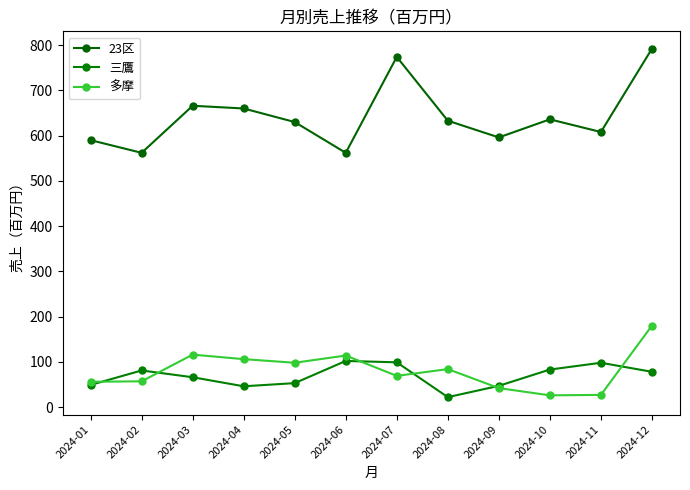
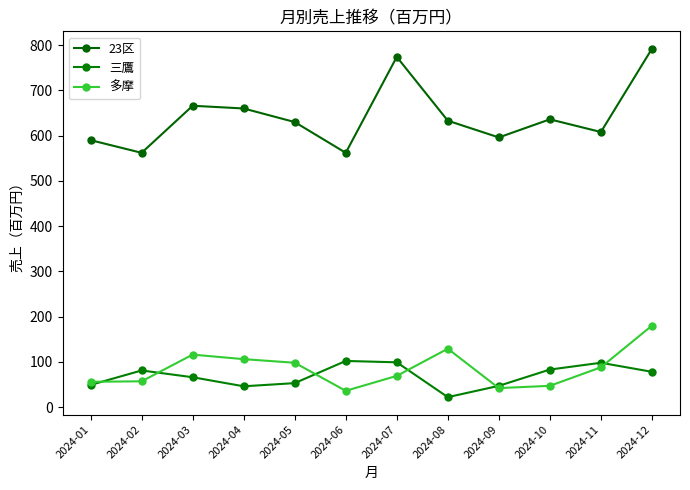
多摩, 2024-06: 110 -> 40
多摩, 2024-08: 80 -> 130
多摩, 2024-10: 30 -> 50
多摩, 2024-11: 30 -> 90
